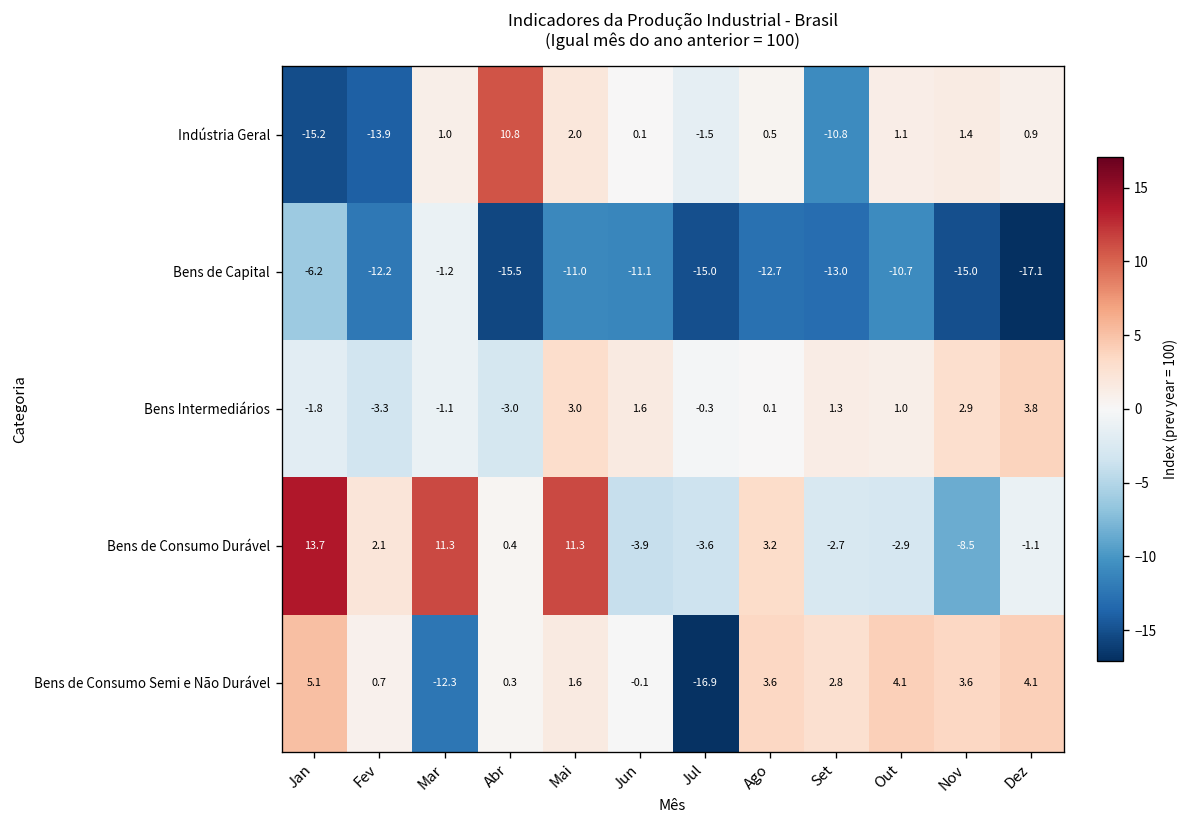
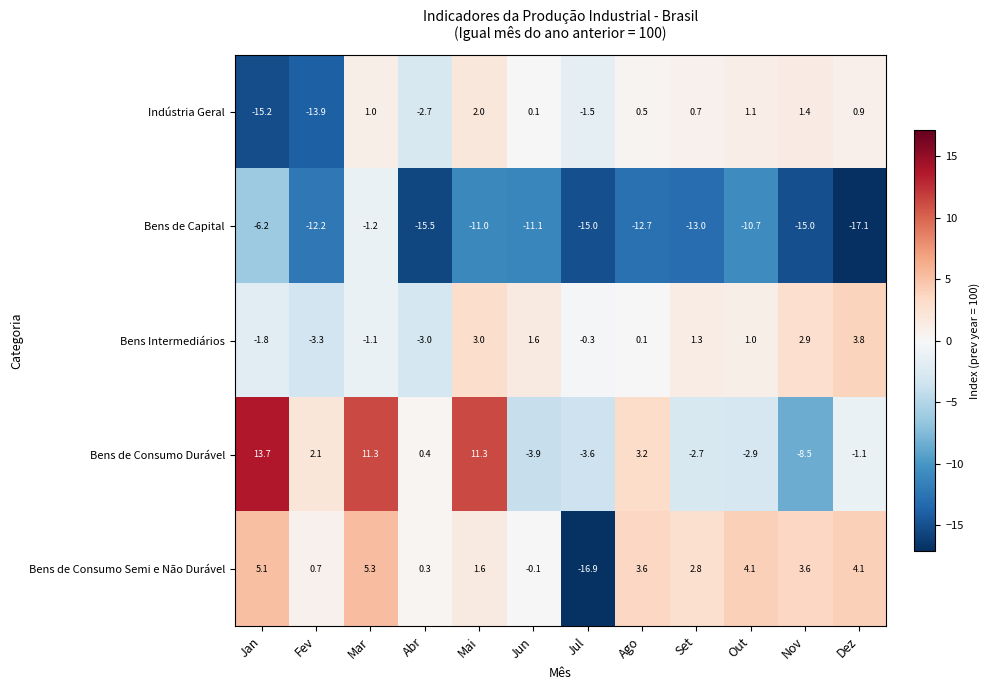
Indústria Geral, Abr: 10.8 -> -2.7
Indústria Geral, Set: -10.8 -> 0.7
Bens de Consumo Semi e Não Durável, Mar: -12.3 -> 5.3
